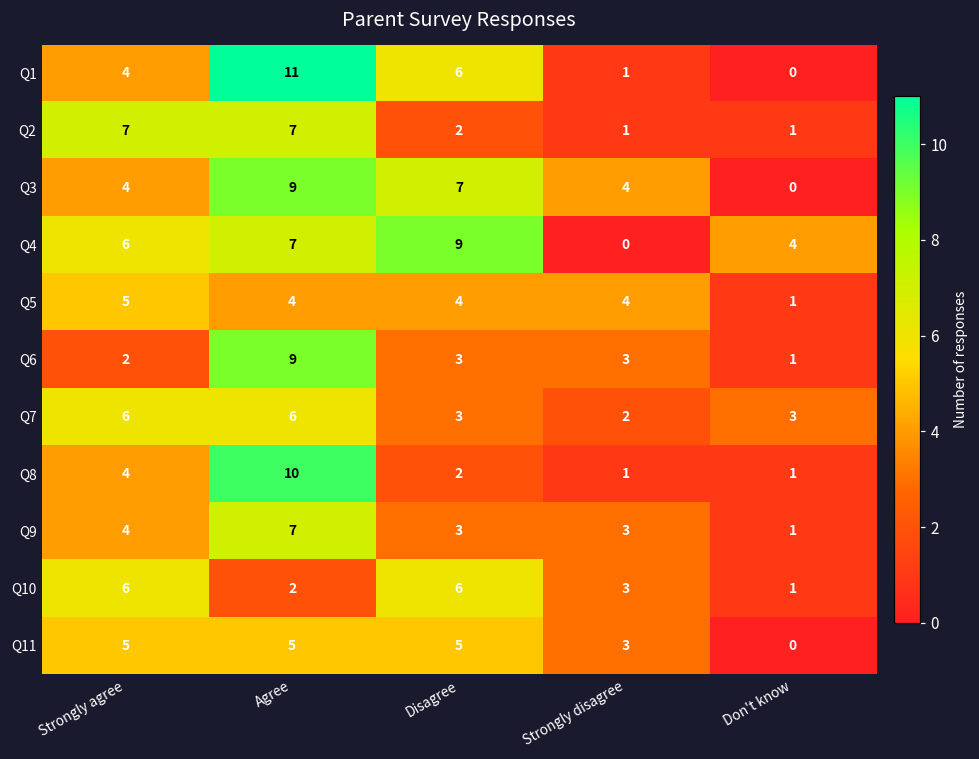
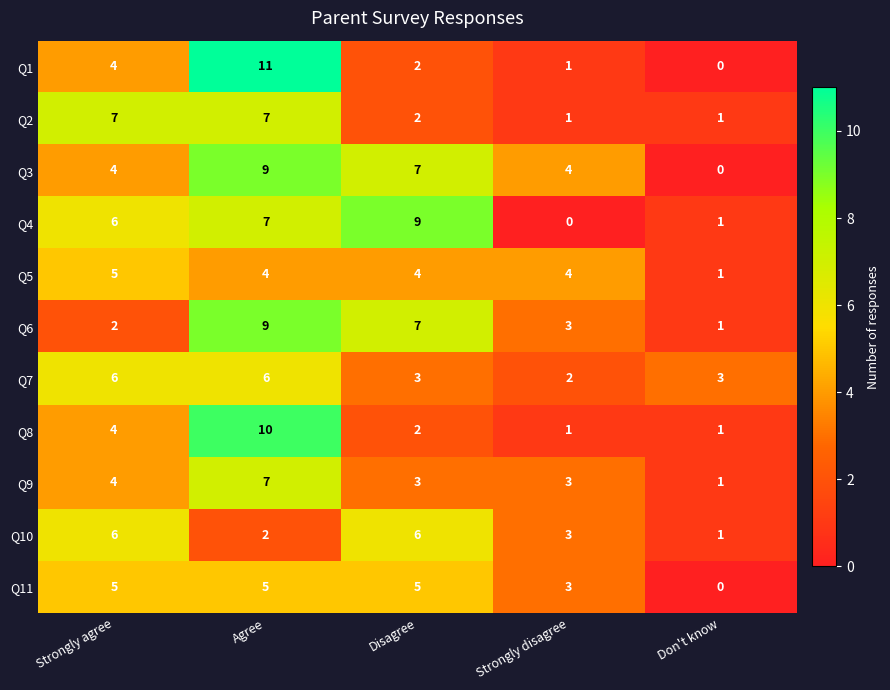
Q1, Disagree: 6 -> 2
Q4, Don't know: 4 -> 1
Q6, Disagree: 3 -> 7
